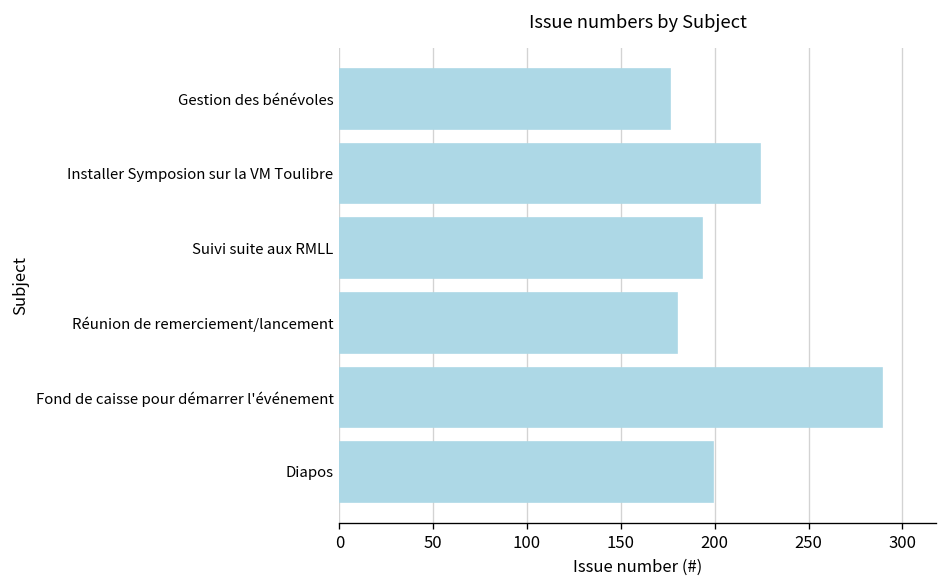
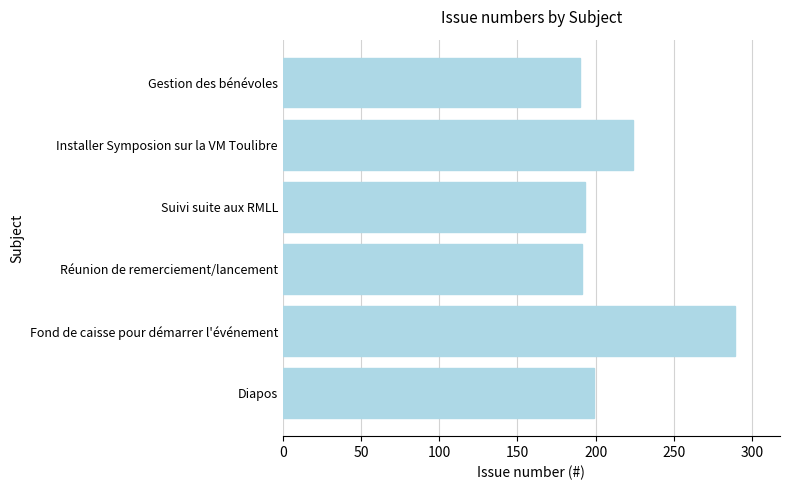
Gestion des bénévoles: 176 -> 190
Réunion de remerciement/lancement: 180 -> 191
